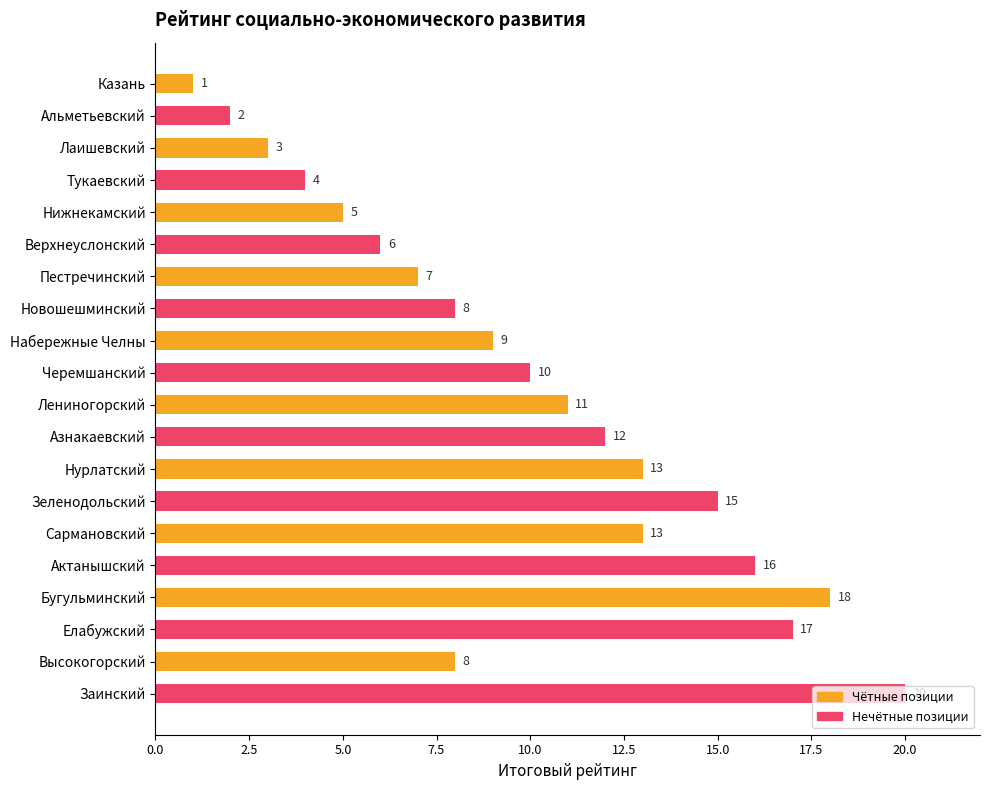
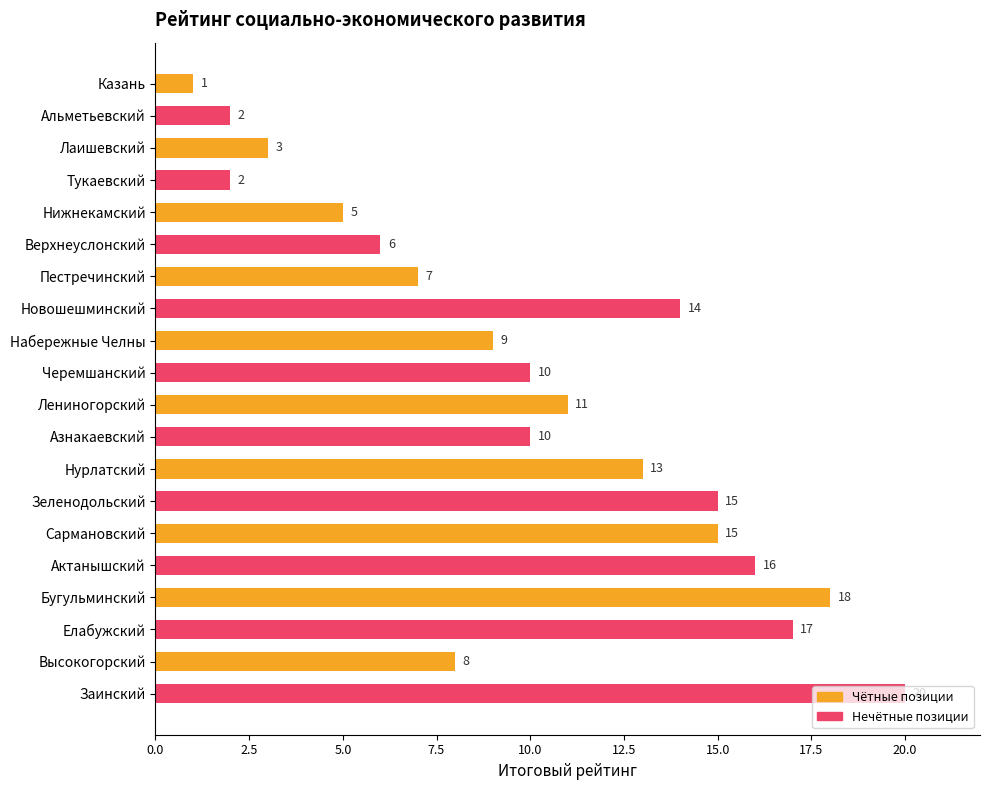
Тукаевский: 4 -> 2
Новошешминский: 8 -> 14
Азнакаевский: 12 -> 10
Сармановский: 13 -> 15
